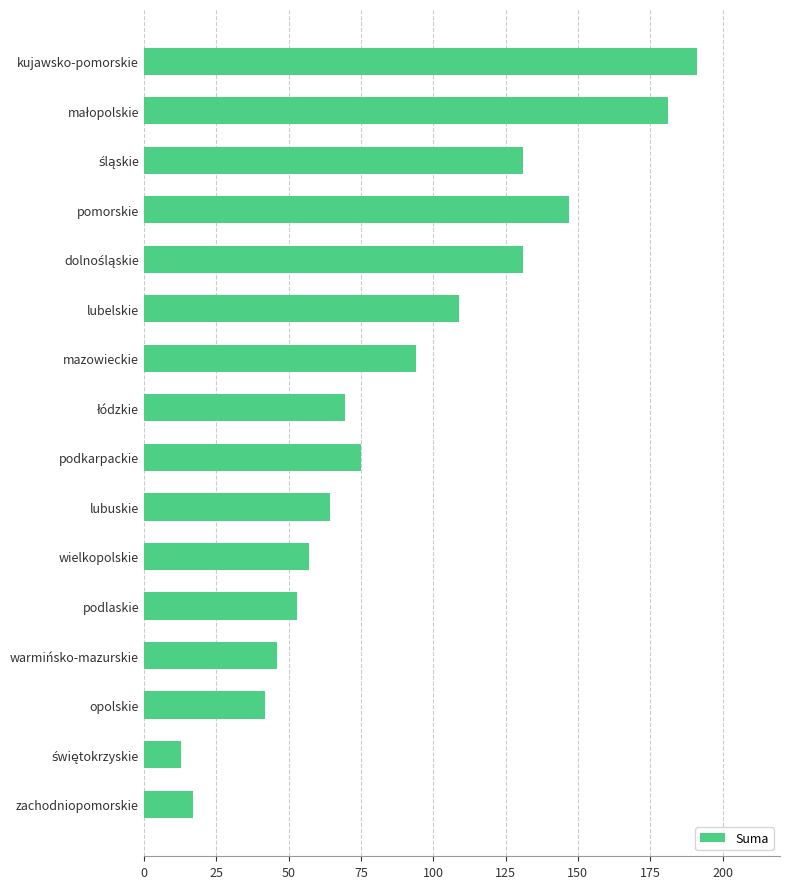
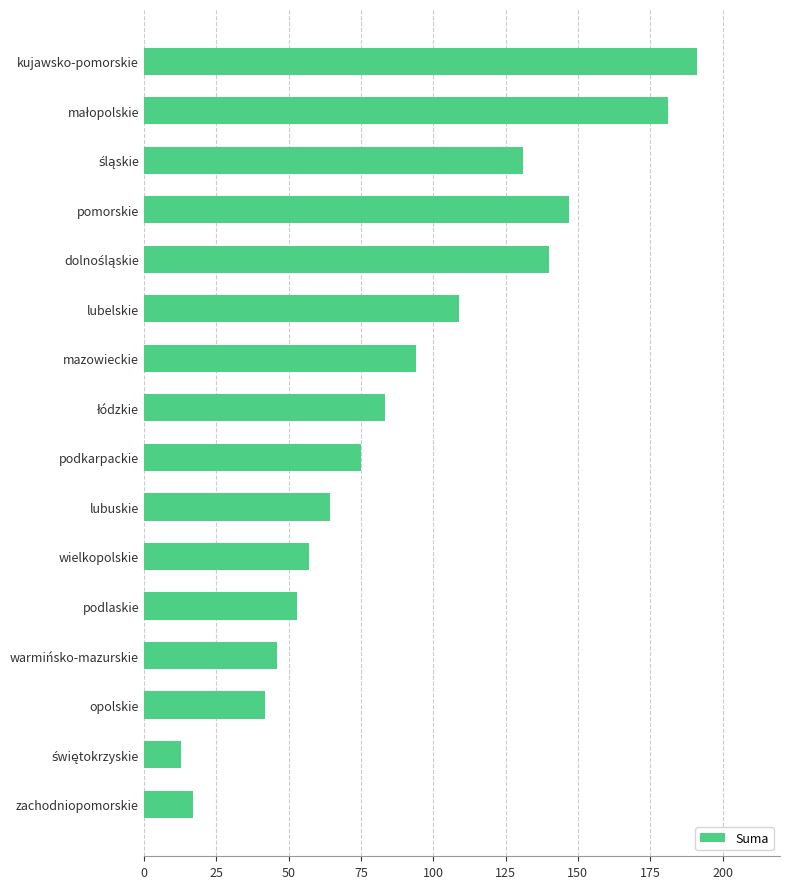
dolnośląskie: 131 -> 140
łódzkie: 70 -> 83
